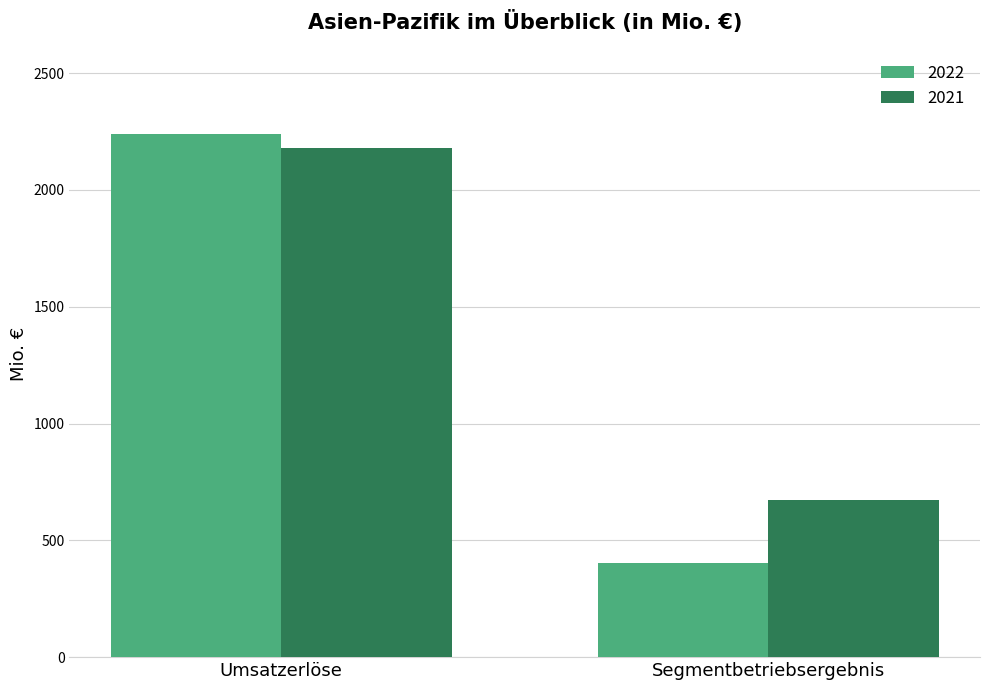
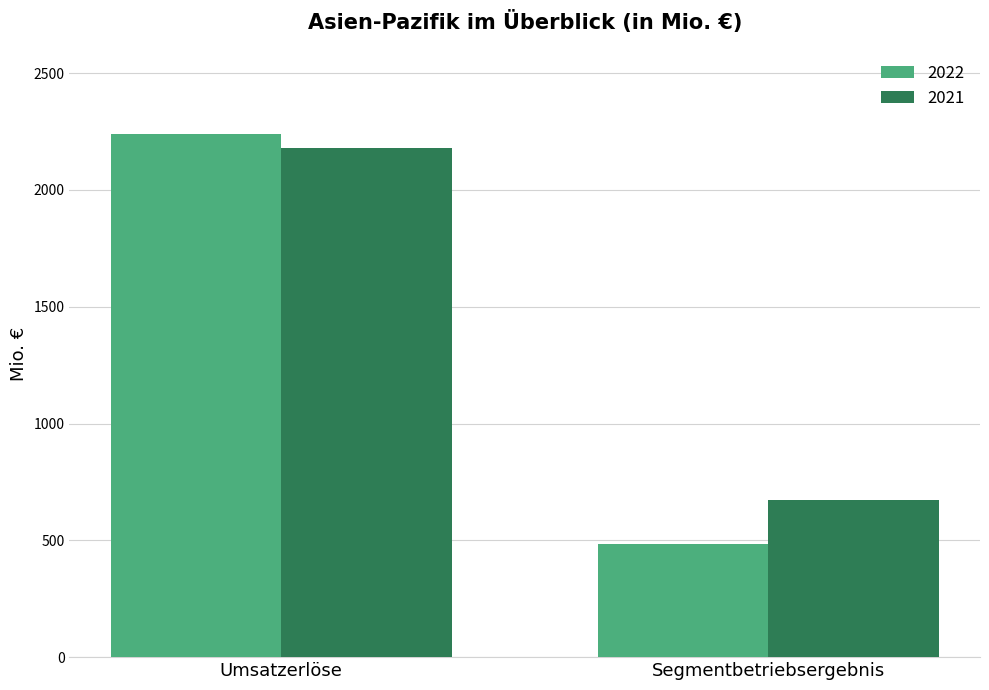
2022, Segmentbetriebsergebnis: 400 -> 490
